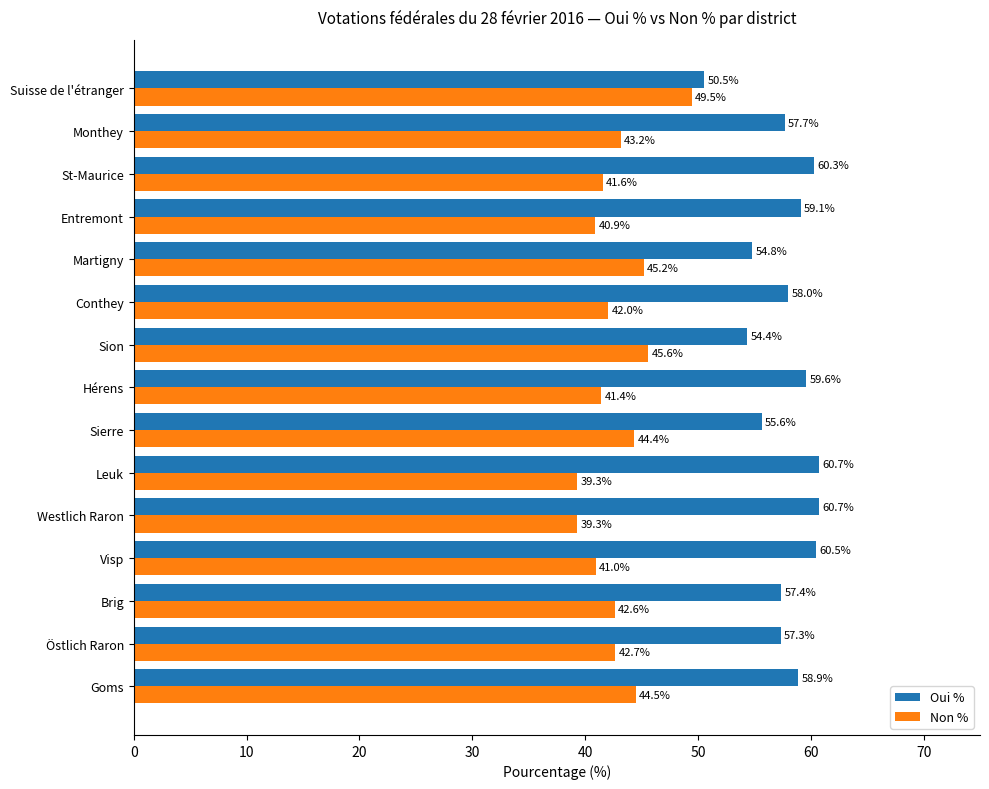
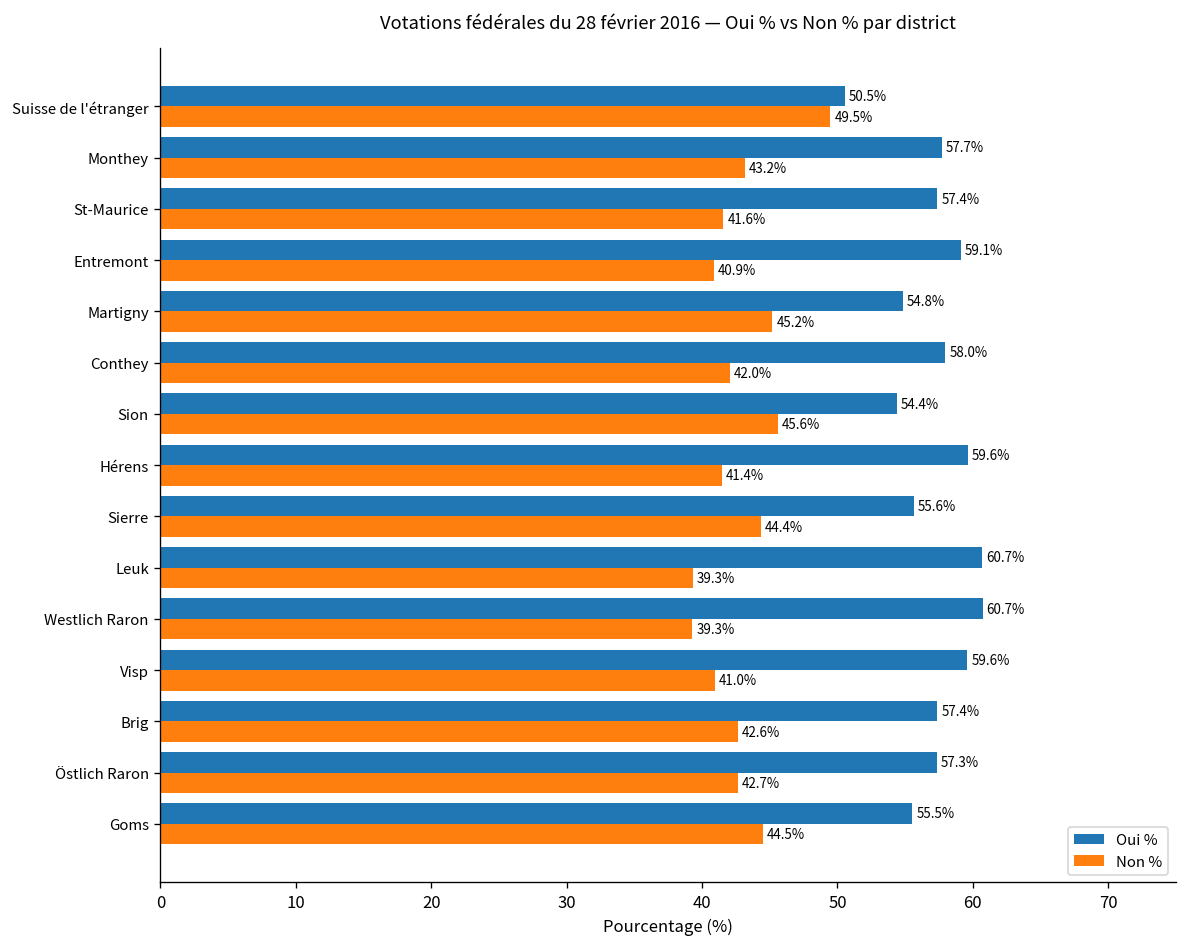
Oui %, St-Maurice: 60.3% -> 57.4%
Oui %, Visp: 60.5% -> 59.6%
Oui %, Goms: 58.9% -> 55.5%
